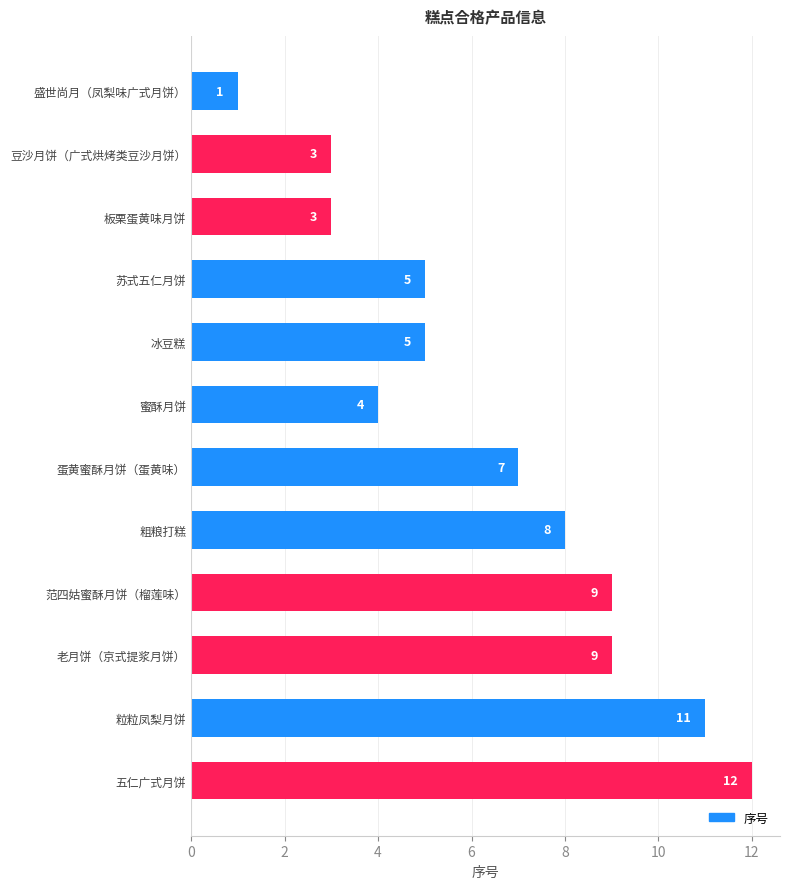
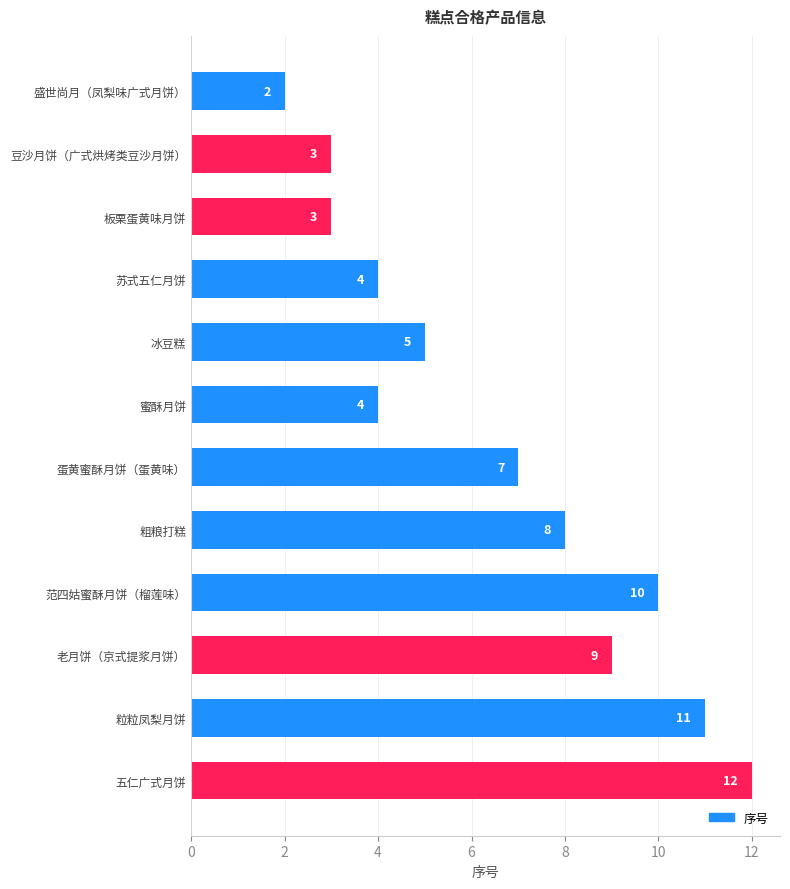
盛世尚月（凤梨味广式月饼）: 1 -> 2
苏式五仁月饼: 5 -> 4
范四姑蜜酥月饼（榴莲味）: 9 -> 10
